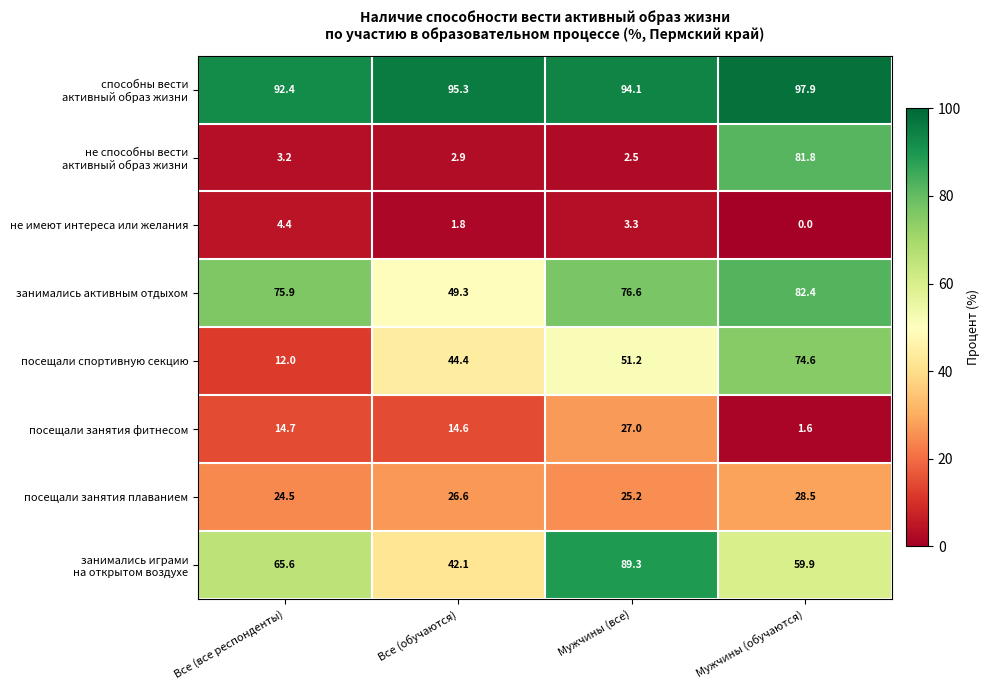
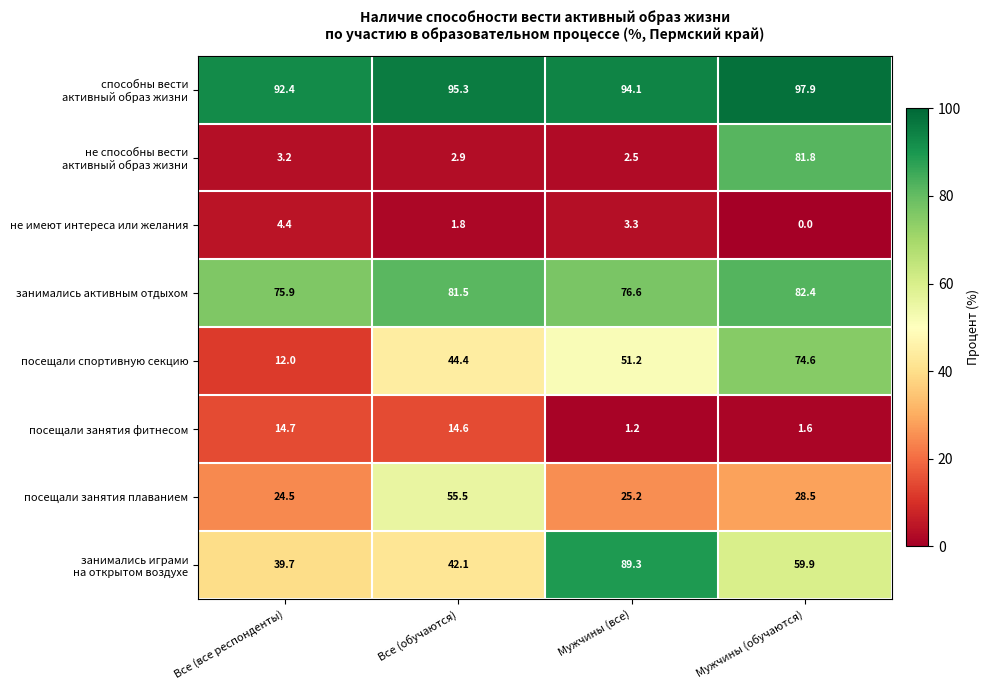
занимались активным отдыхом, Все (обучаются): 49.3 -> 81.5
посещали занятия фитнесом, Мужчины (все): 27.0 -> 1.2
посещали занятия плаванием, Все (обучаются): 26.6 -> 55.5
занимались играми на открытом воздухе, Все (все респонденты): 65.6 -> 39.7
